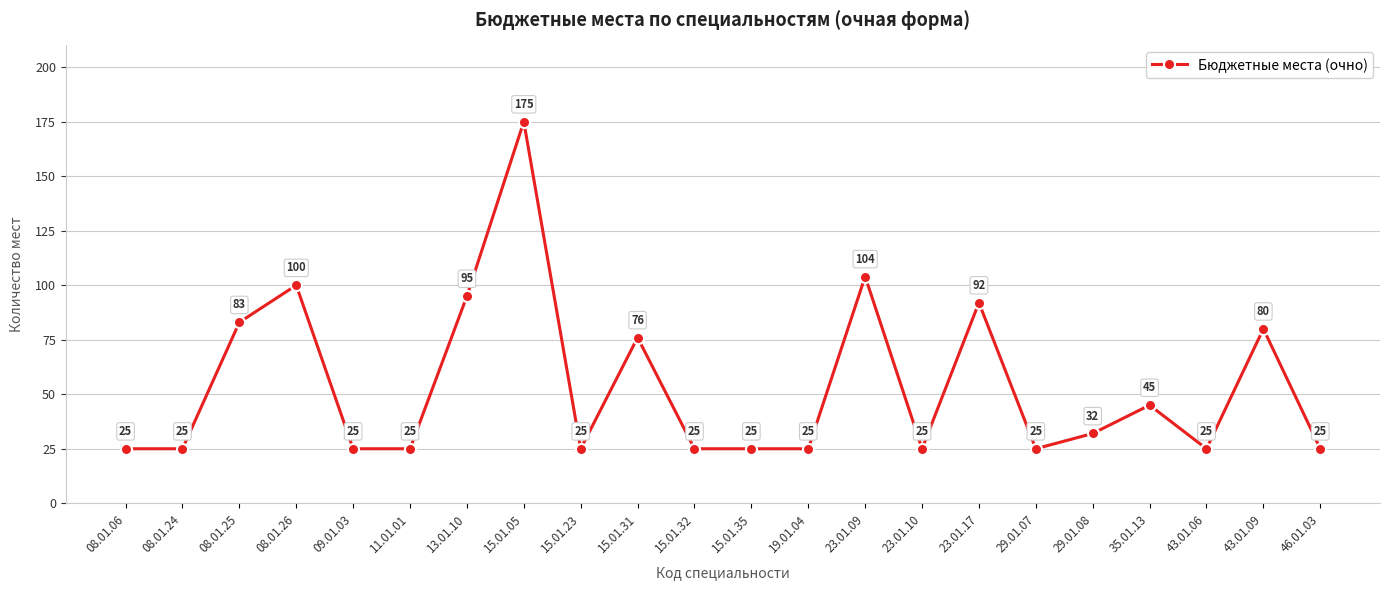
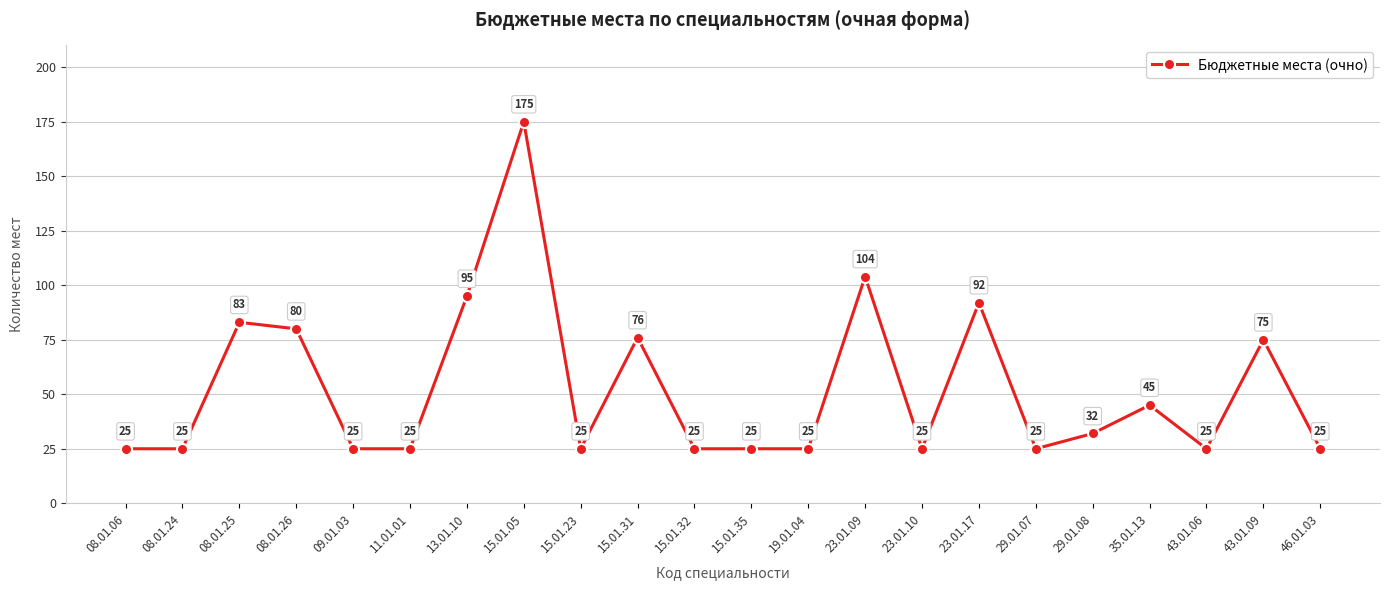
08.01.26: 100 -> 80
43.01.09: 80 -> 75
